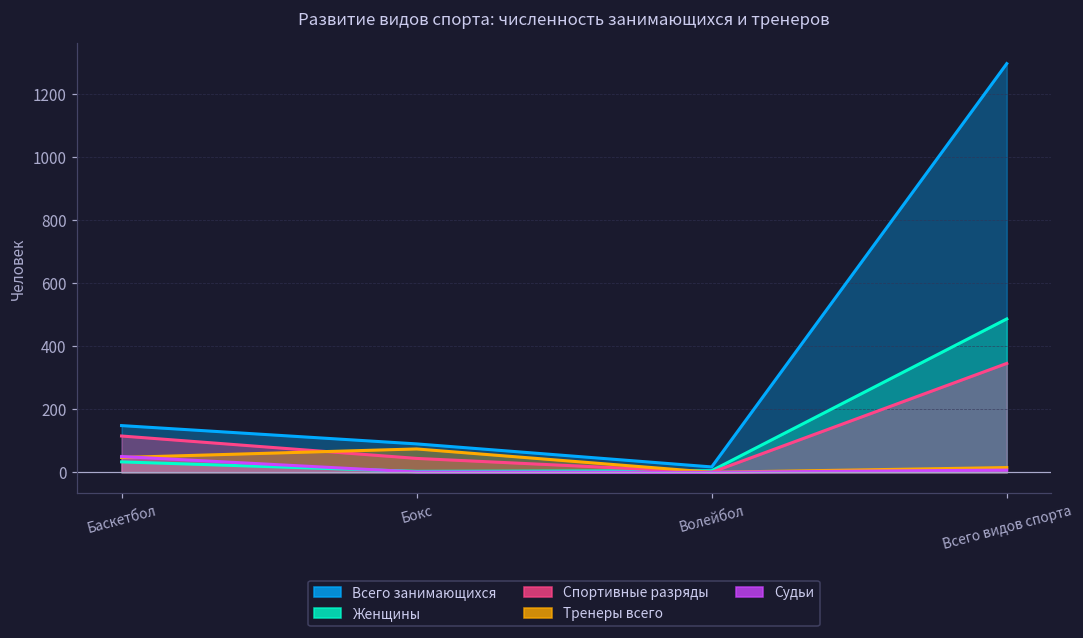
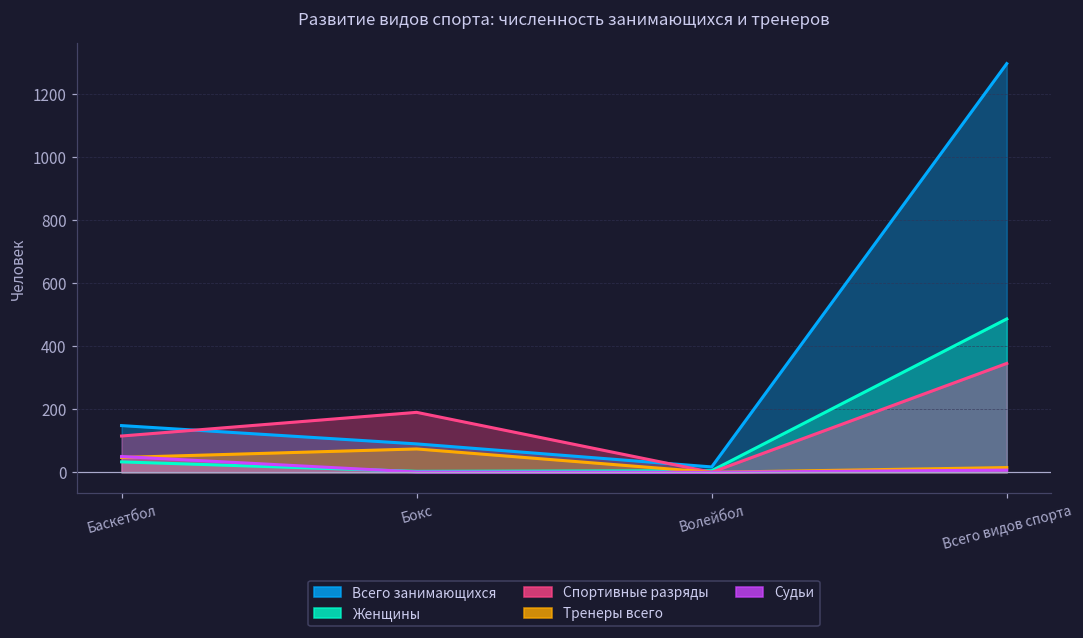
Спортивные разряды, Бокс: 40 -> 190
